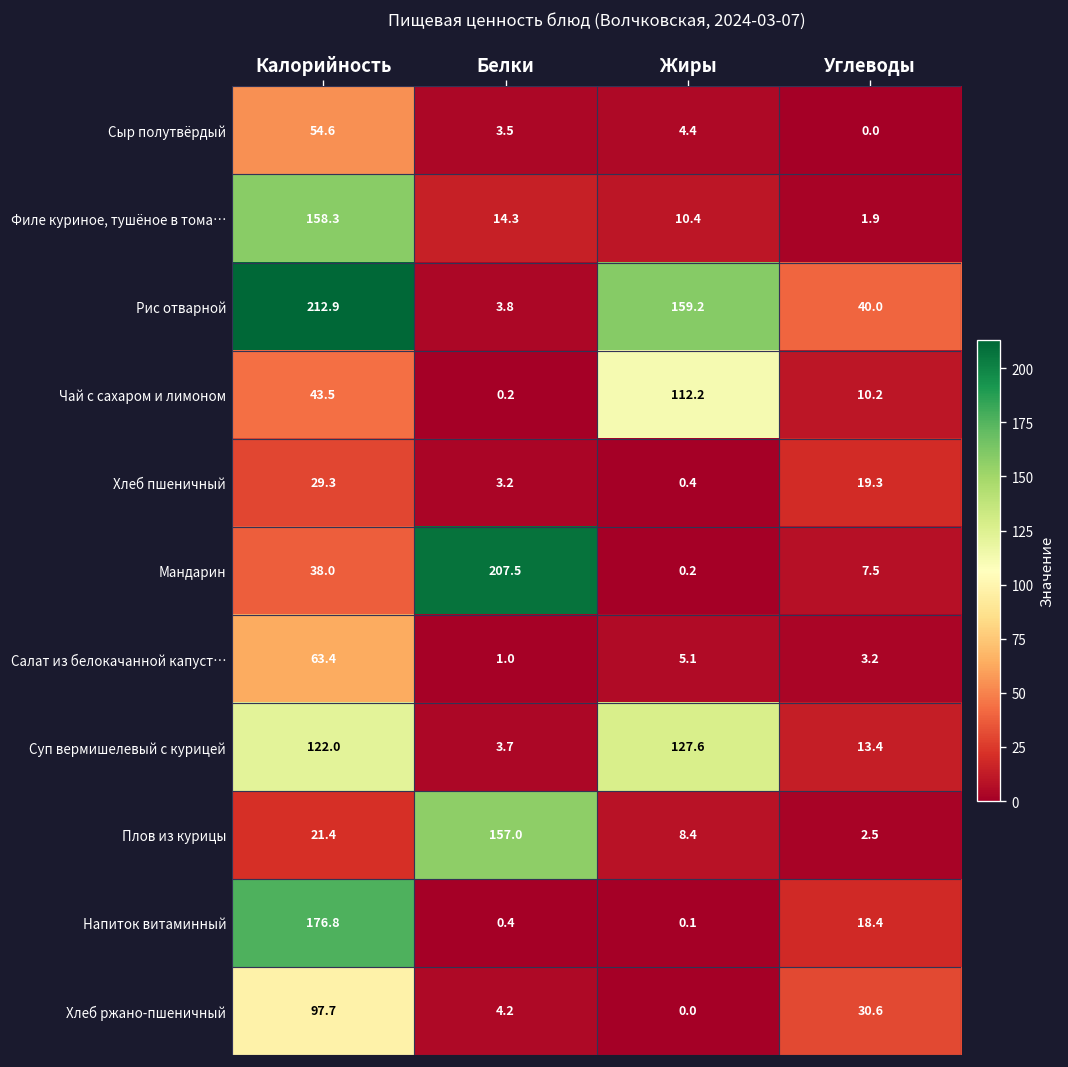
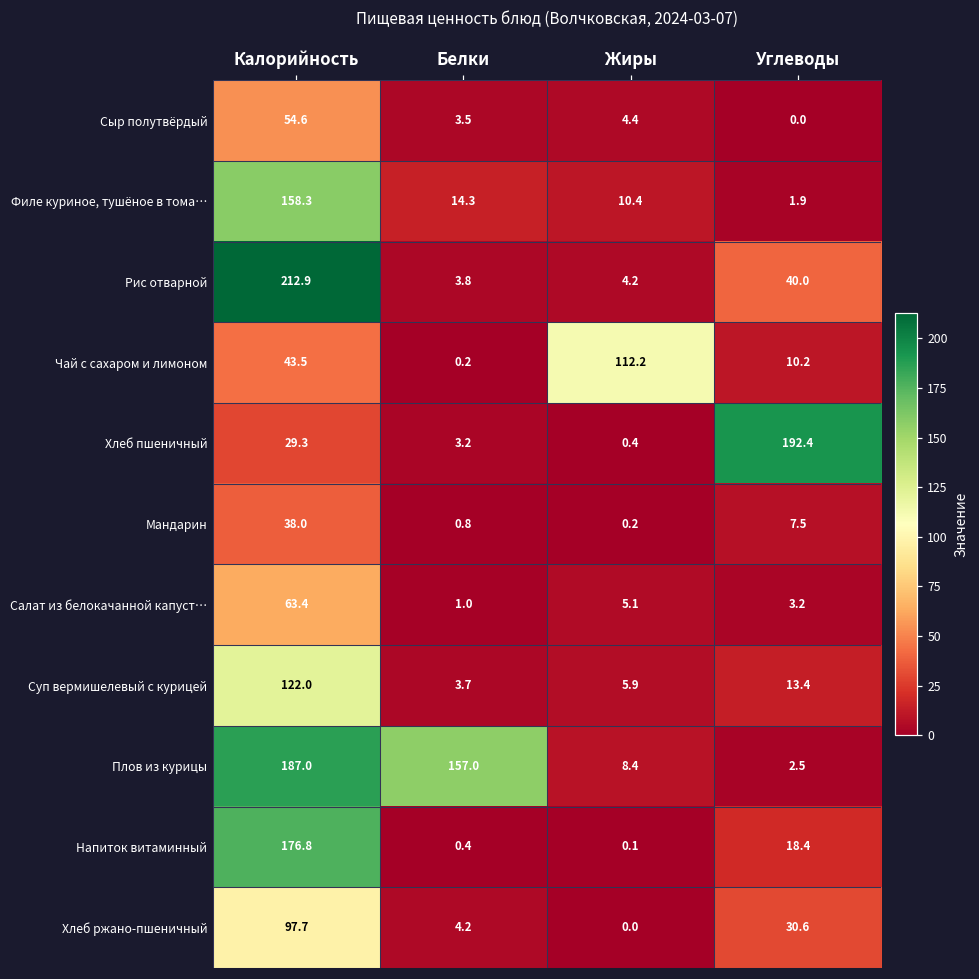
Рис отварной, Жиры: 159.2 -> 4.2
Хлеб пшеничный, Углеводы: 19.3 -> 192.4
Мандарин, Белки: 207.5 -> 0.8
Суп вермишелевый с курицей, Жиры: 127.6 -> 5.9
Плов из курицы, Калорийность: 21.4 -> 187.0
